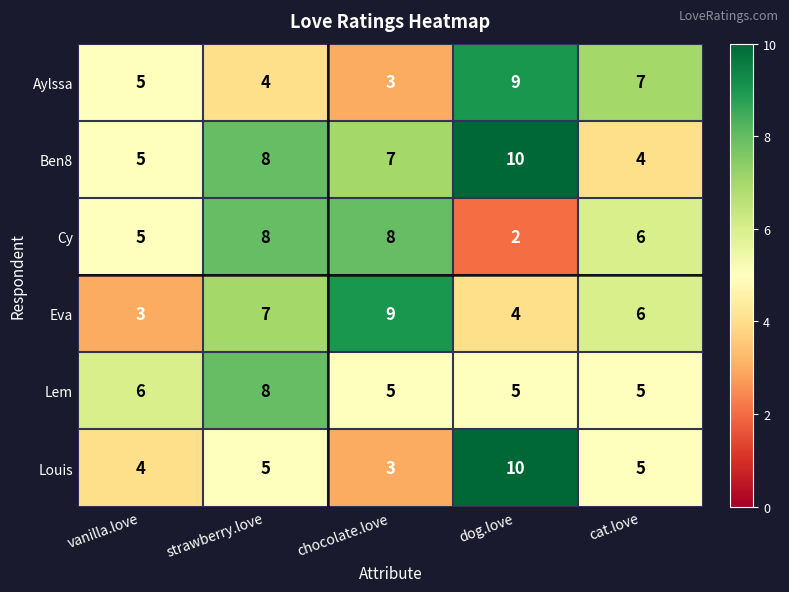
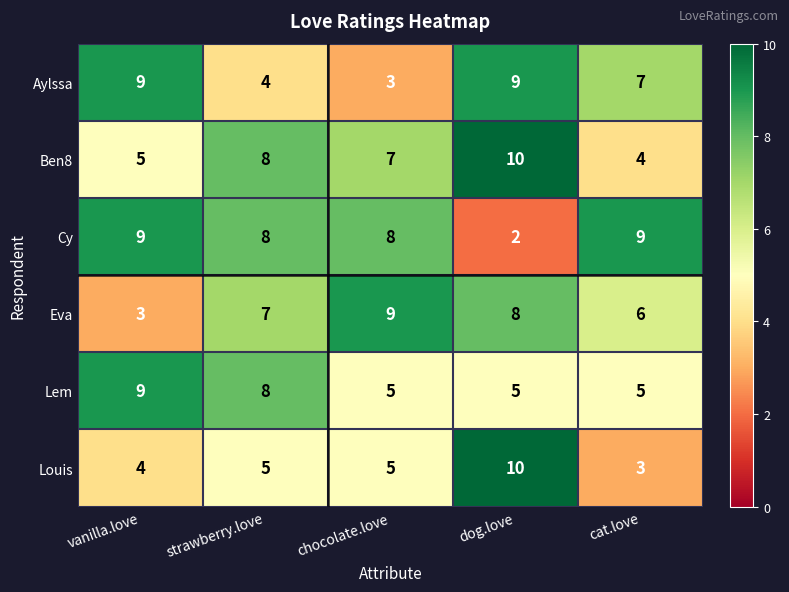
Aylssa, vanilla.love: 5 -> 9
Cy, vanilla.love: 5 -> 9
Cy, cat.love: 6 -> 9
Eva, dog.love: 4 -> 8
Lem, vanilla.love: 6 -> 9
Louis, chocolate.love: 3 -> 5
Louis, cat.love: 5 -> 3
